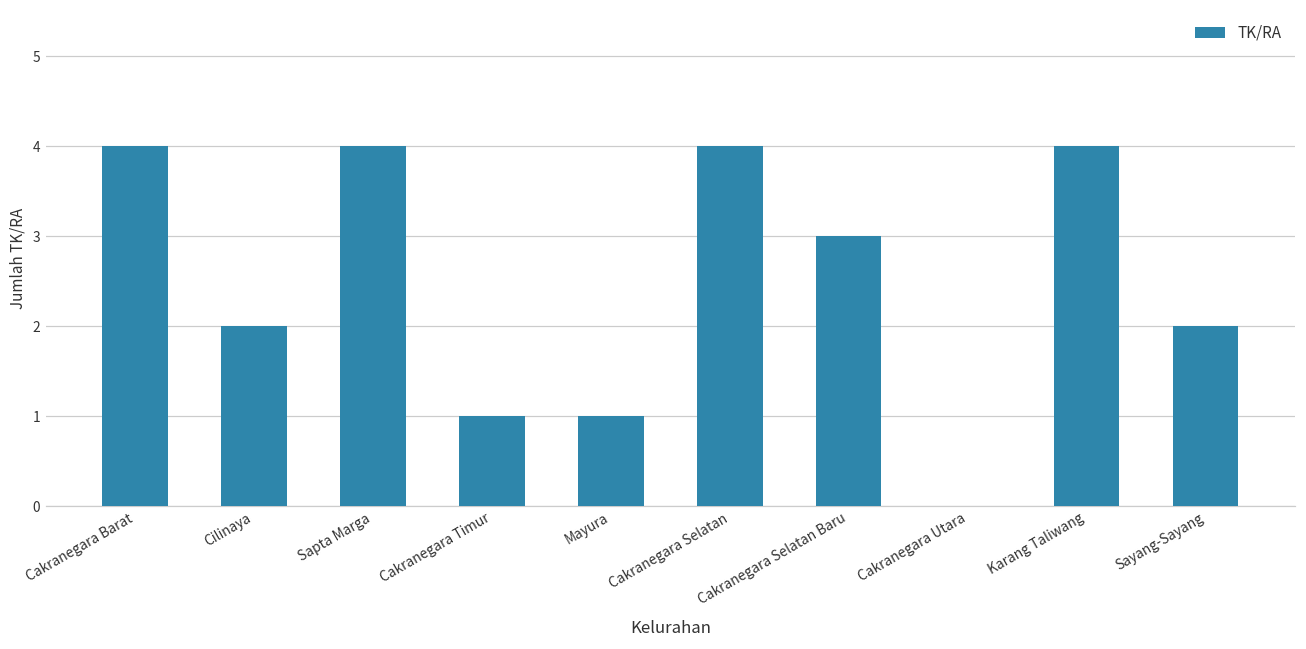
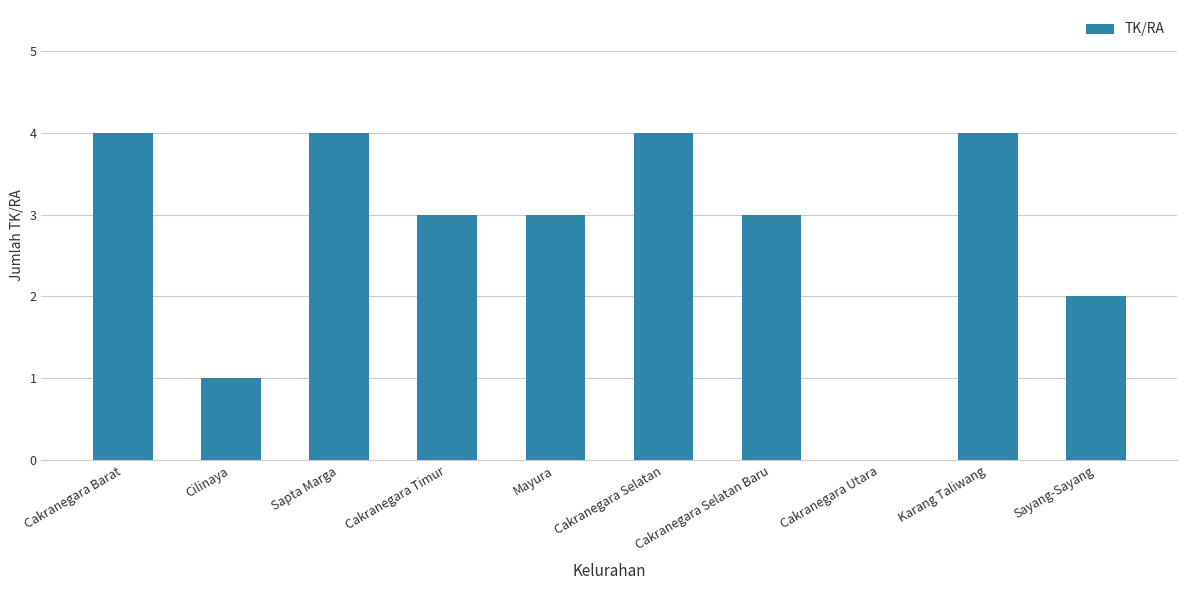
Cilinaya: 2 -> 1
Cakranegara Timur: 1 -> 3
Mayura: 1 -> 3
